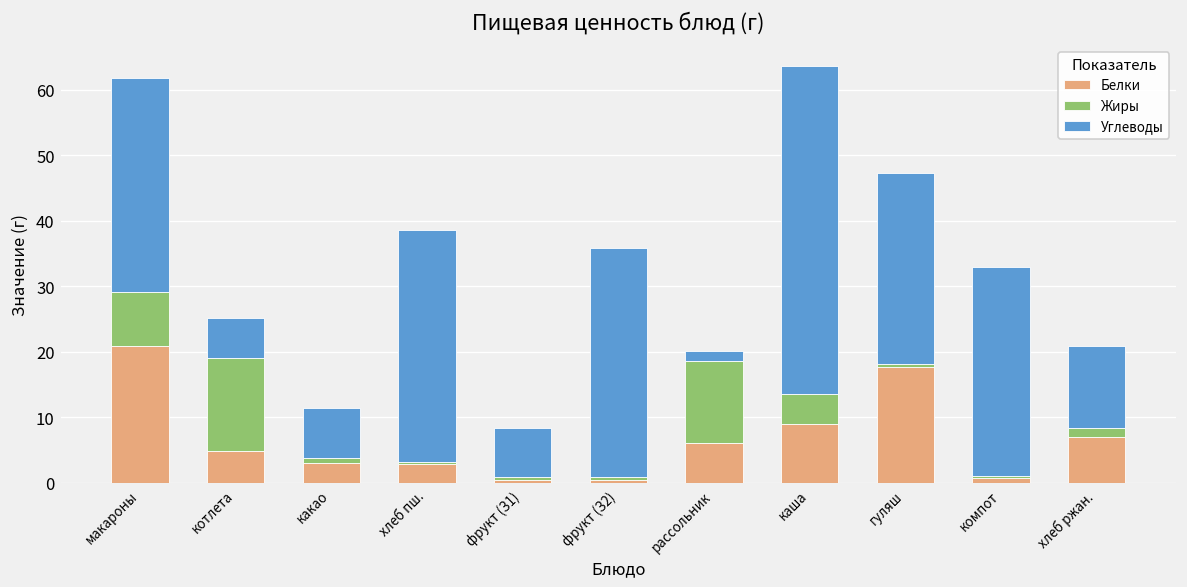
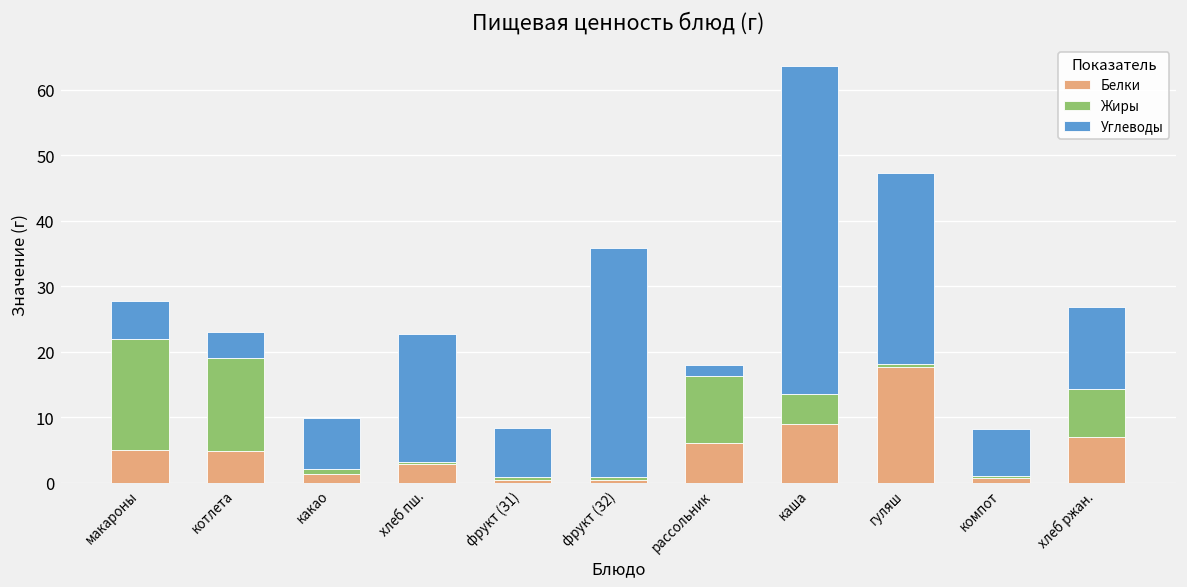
Белки, макароны: 21 -> 5
Жиры, макароны: 8 -> 17
Углеводы, макароны: 33 -> 6
Углеводы, котлета: 6 -> 4
Белки, какао: 3 -> 1
Углеводы, хлеб пш.: 35 -> 19
Жиры, рассольник: 12 -> 10
Углеводы, компот: 32 -> 7
Жиры, хлеб ржан.: 1 -> 7
